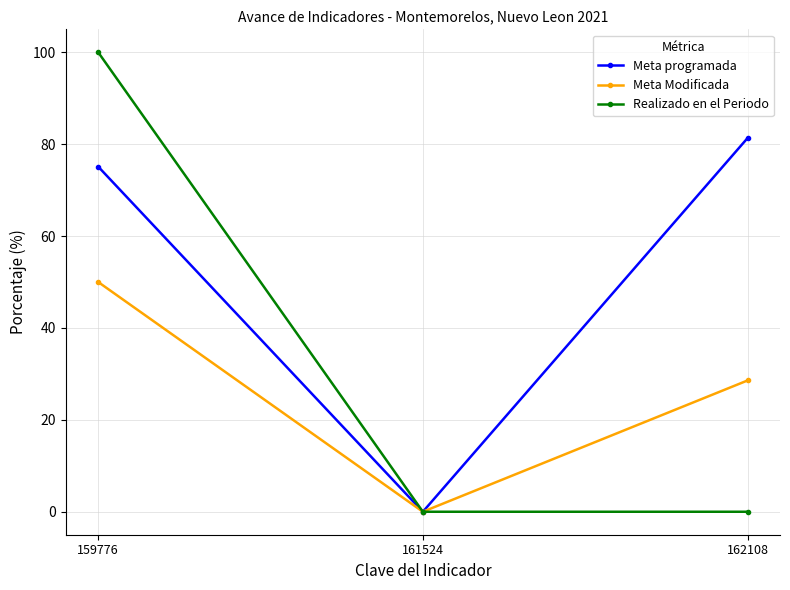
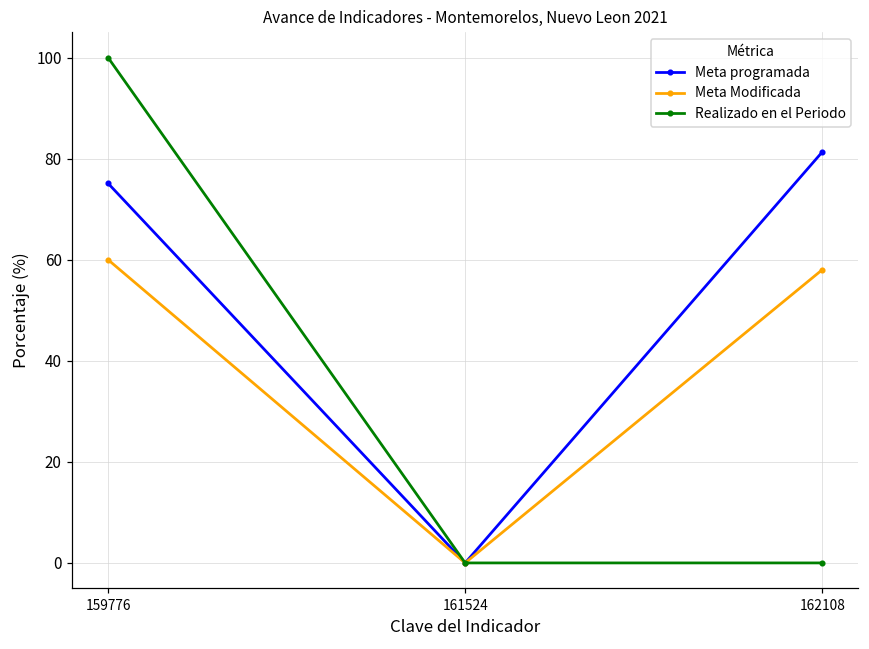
Meta Modificada, 159776: 50 -> 60
Meta Modificada, 162108: 29 -> 58
